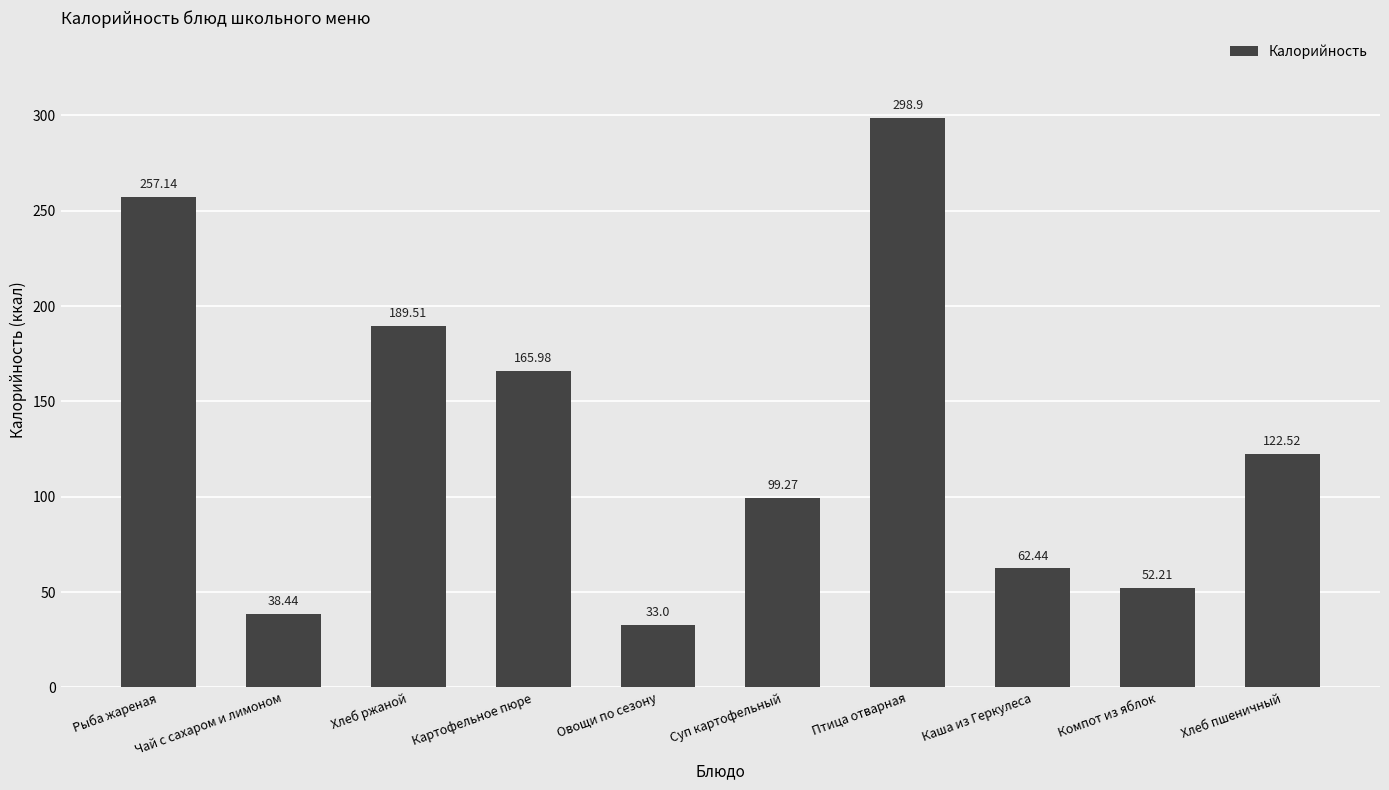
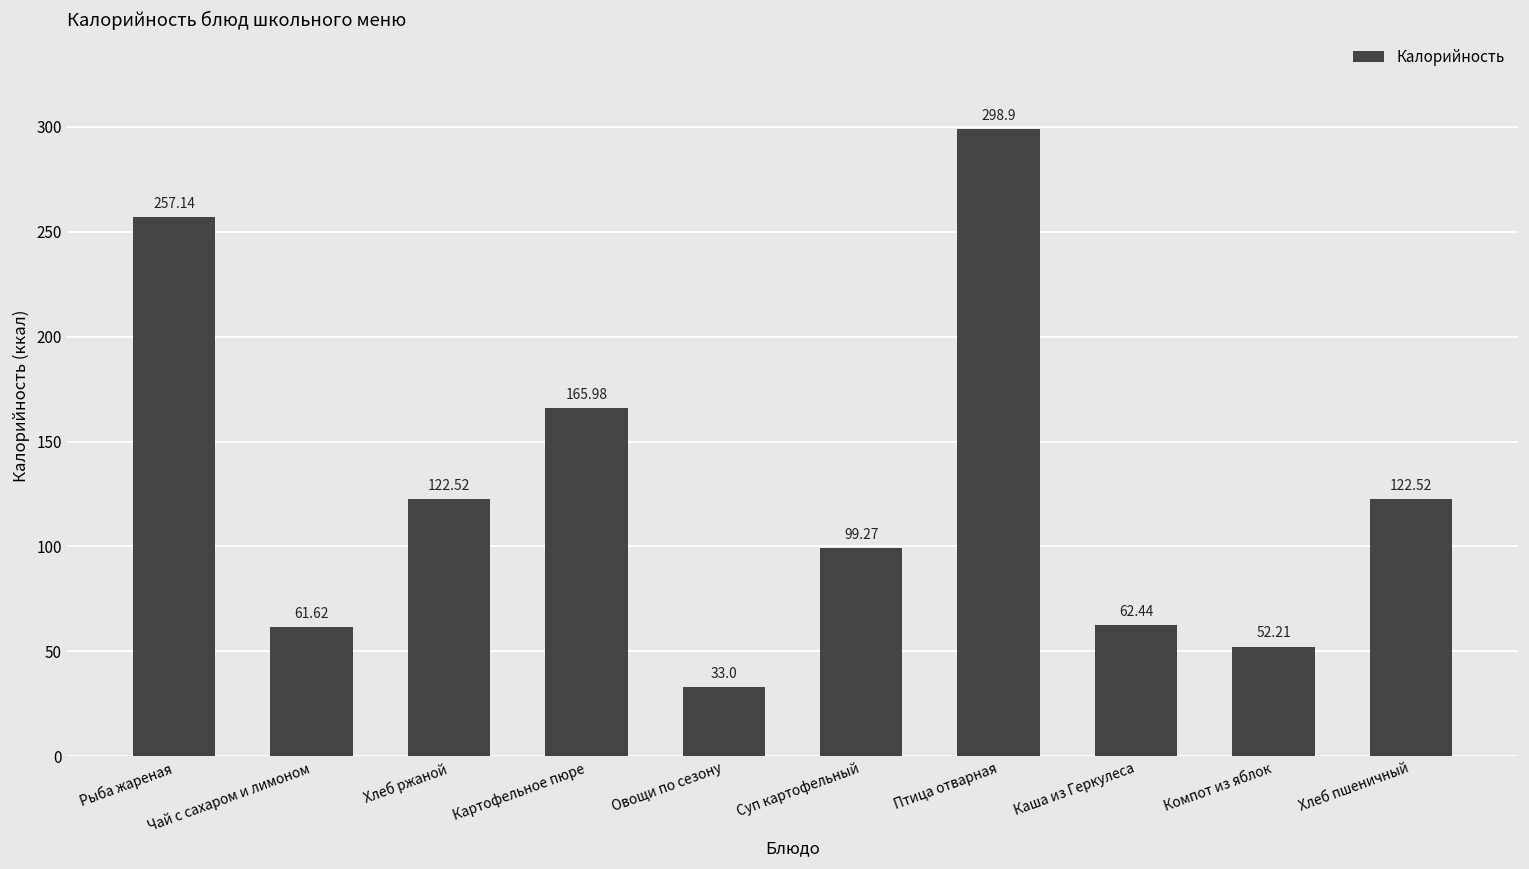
Чай с сахаром и лимоном: 38.44 -> 61.62
Хлеб ржаной: 189.51 -> 122.52
